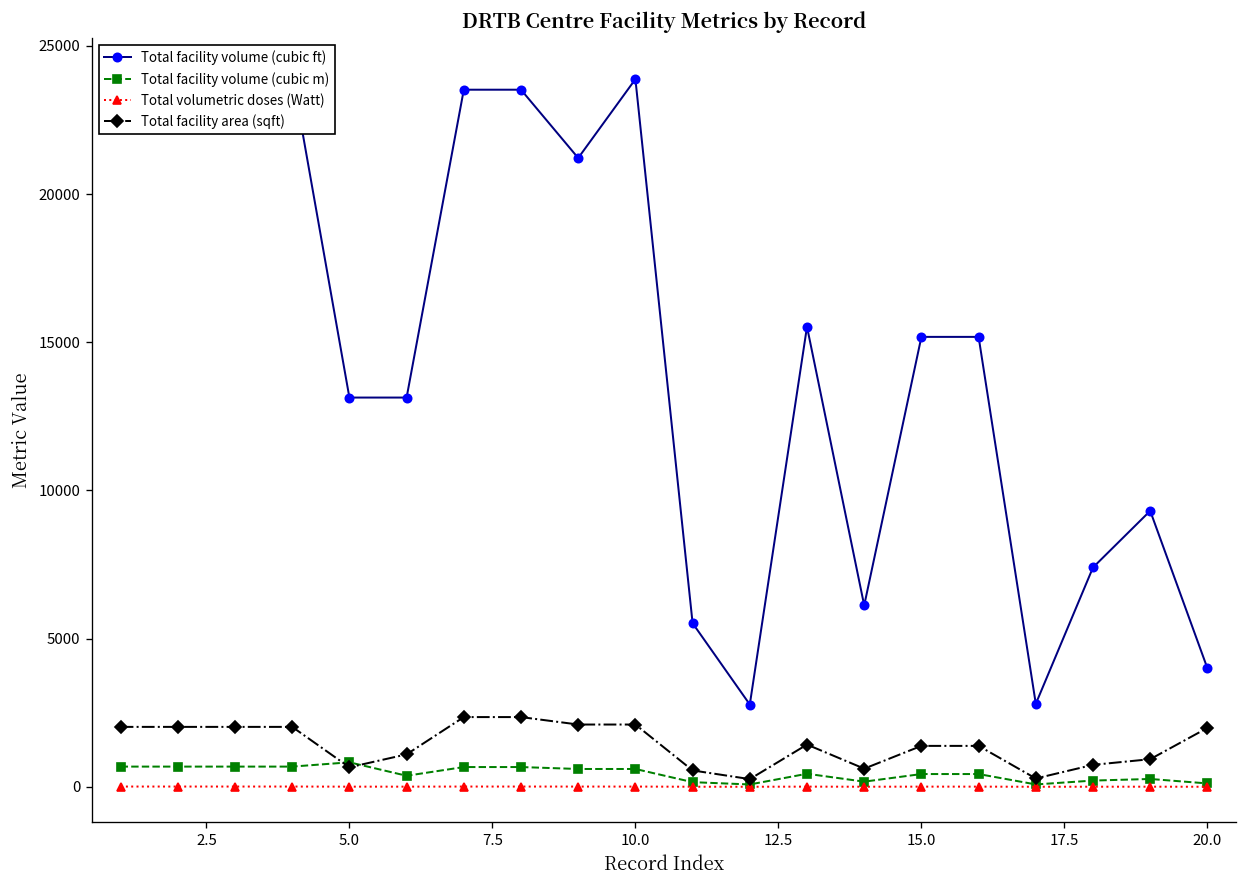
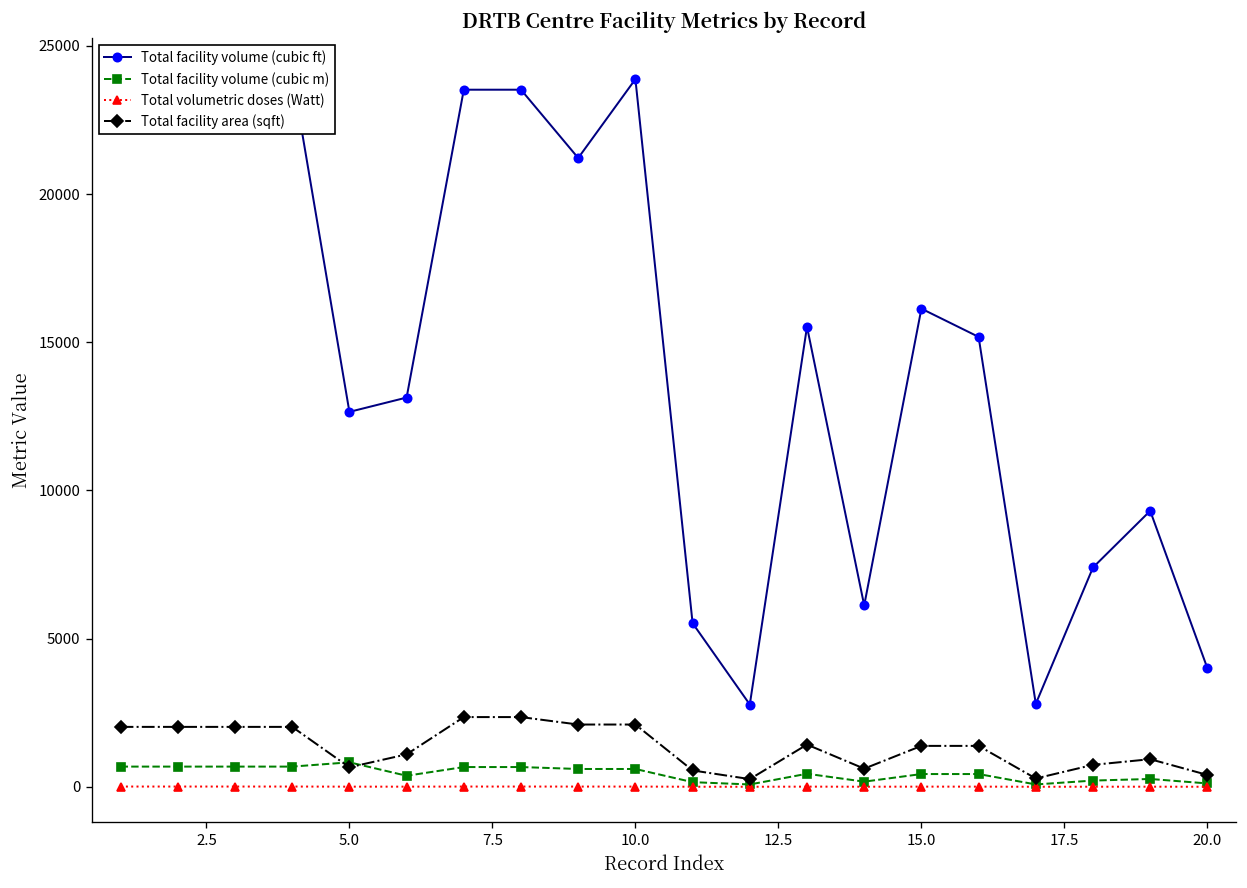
Total facility volume (cubic ft), 5.0: 13100 -> 12600
Total facility volume (cubic ft), 15.0: 15200 -> 16100
Total facility area (sqft), 20.0: 2000 -> 400
